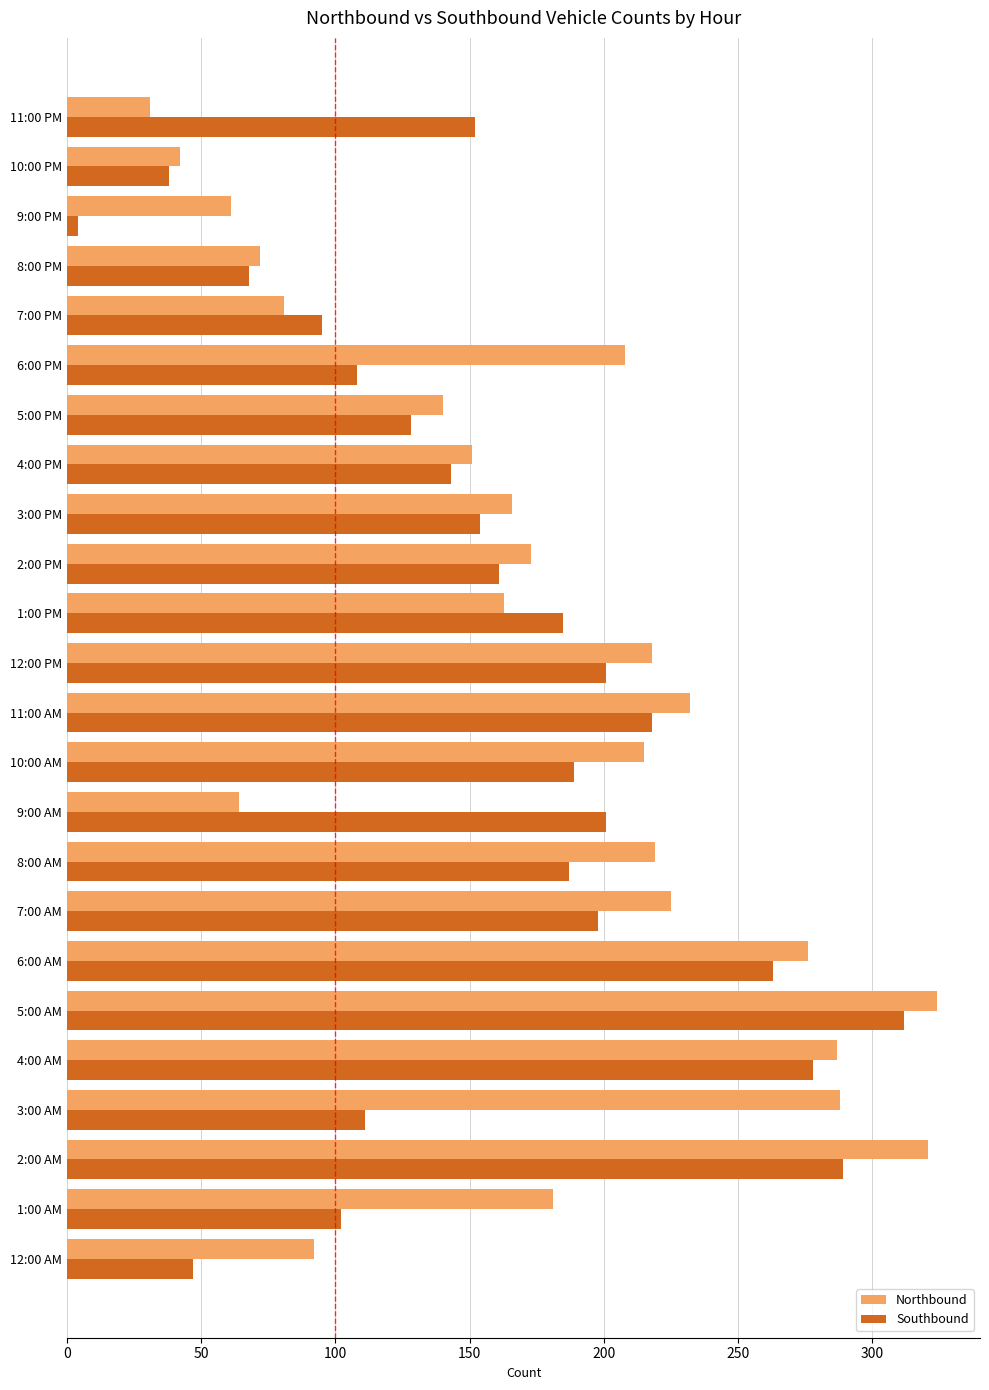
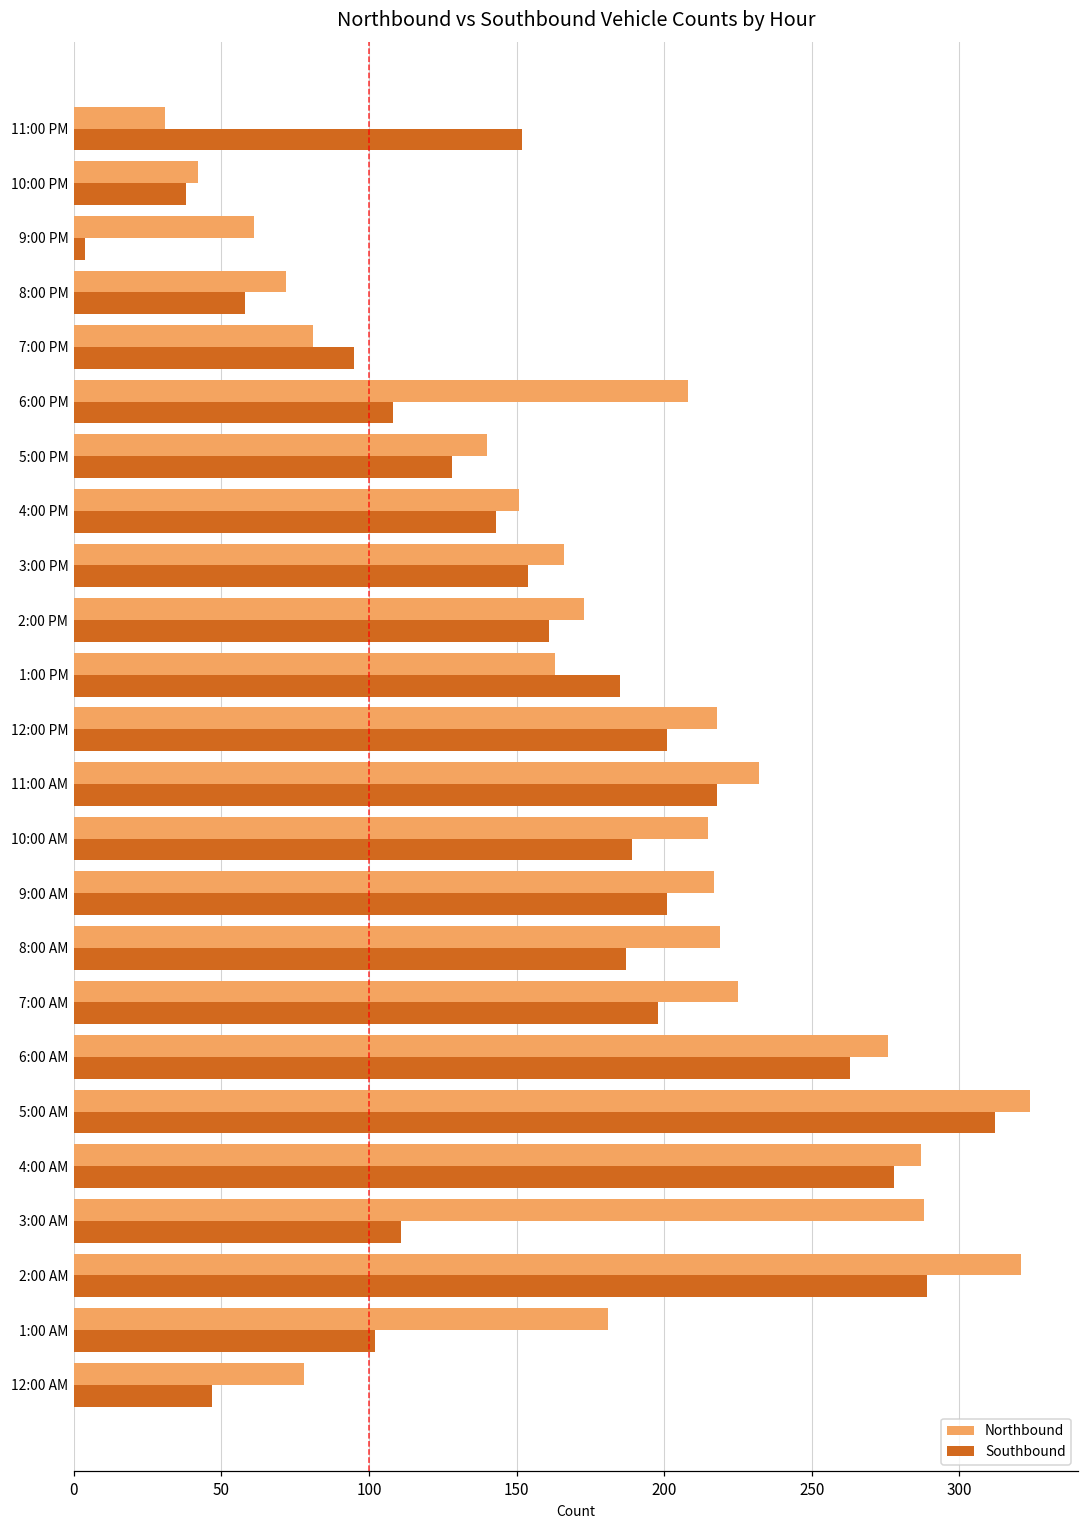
Southbound, 8:00 PM: 68 -> 58
Northbound, 9:00 AM: 64 -> 217
Northbound, 12:00 AM: 92 -> 78
